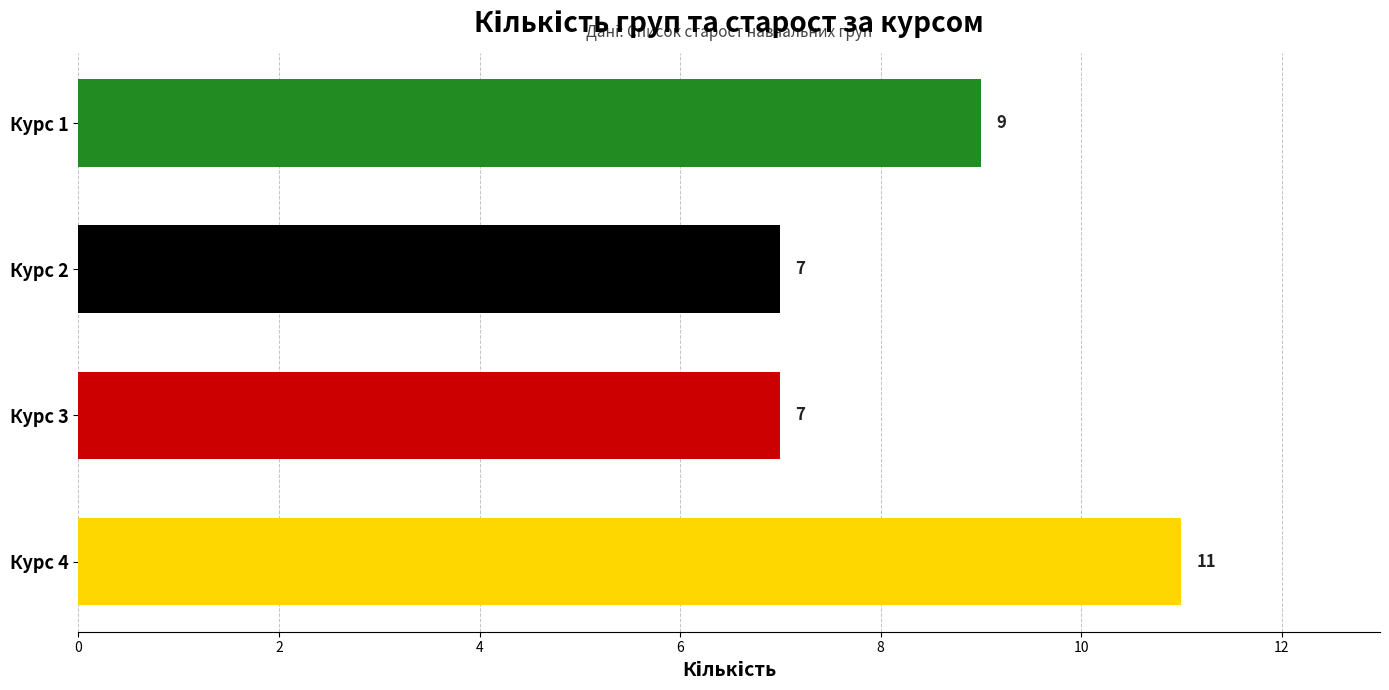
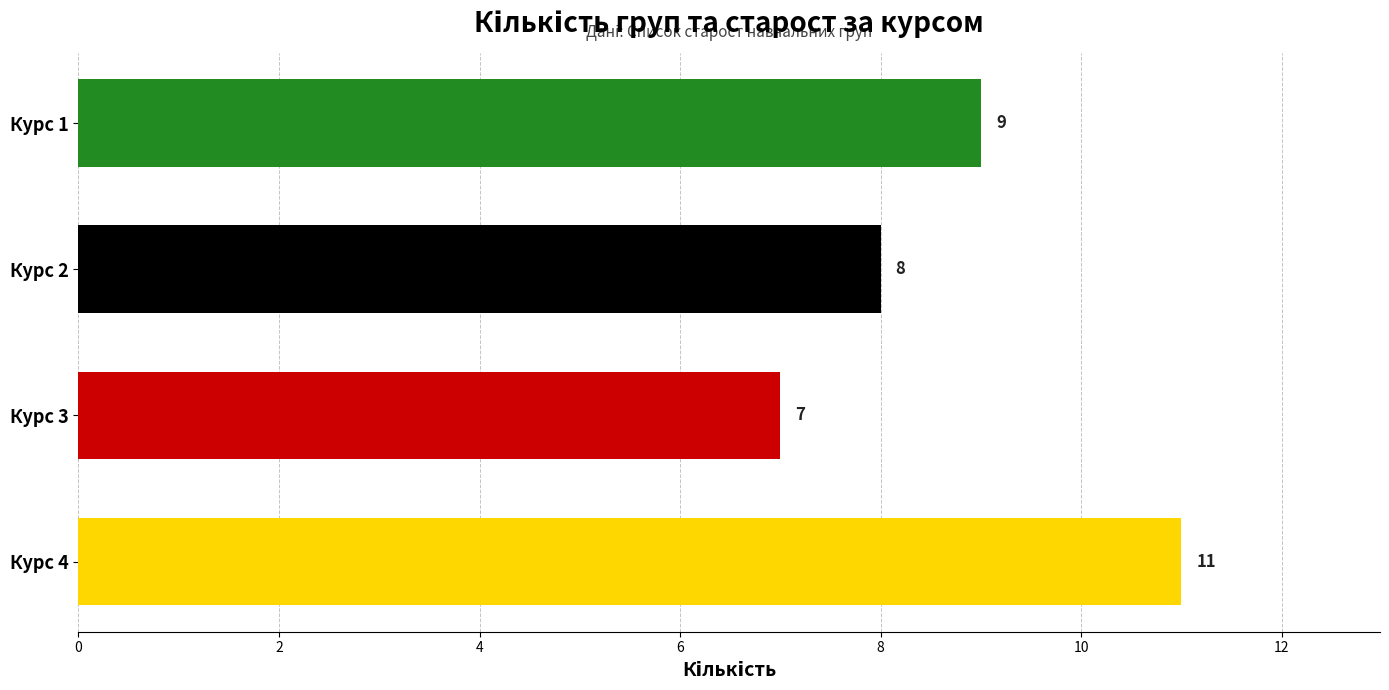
Курс 2: 7 -> 8
